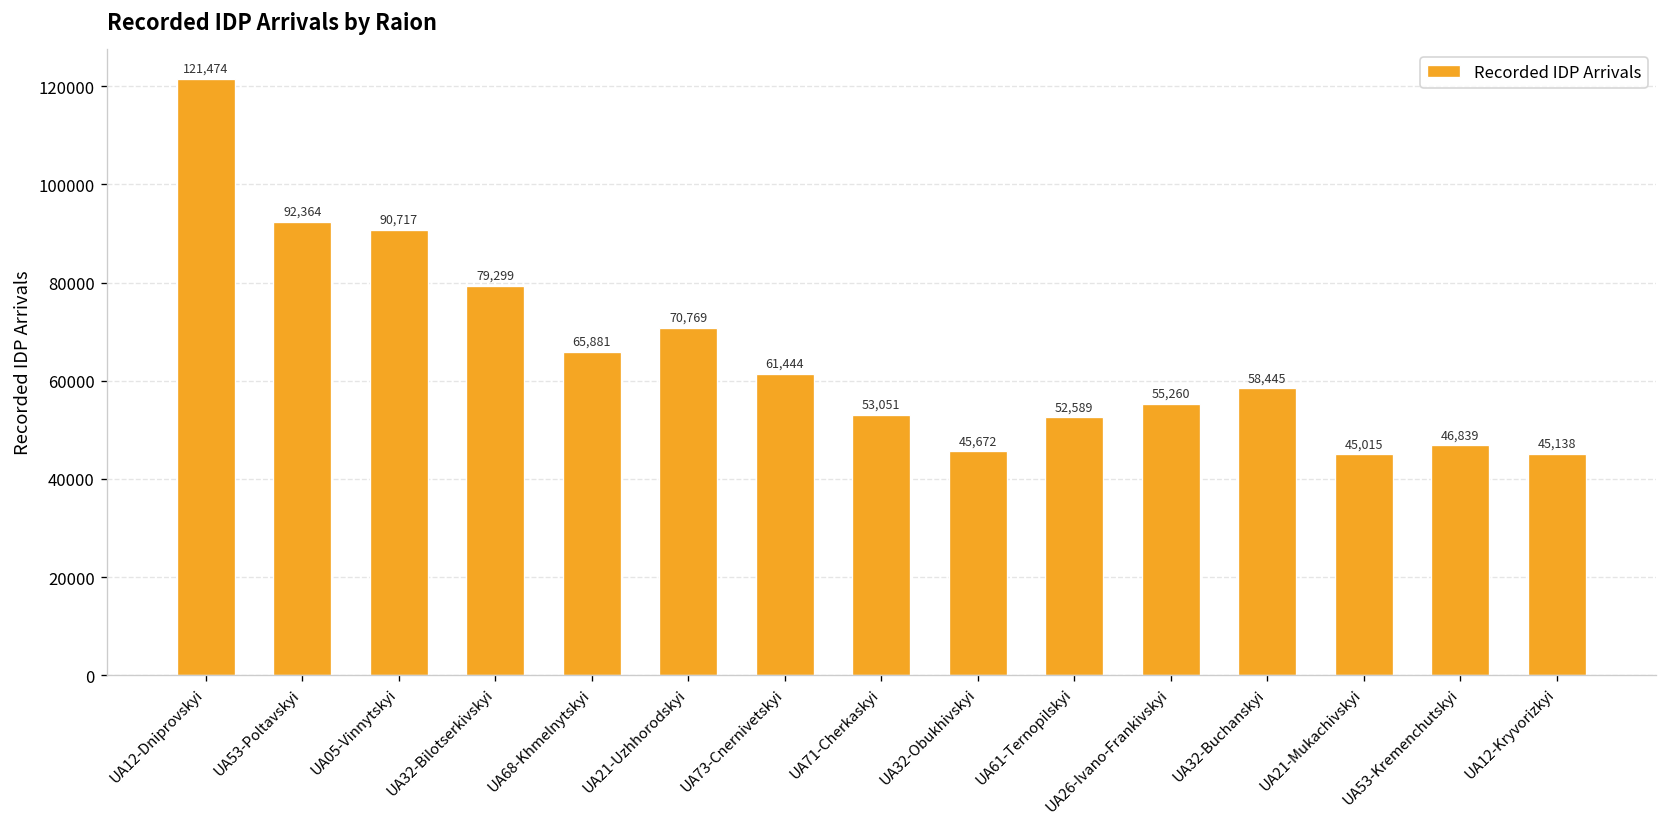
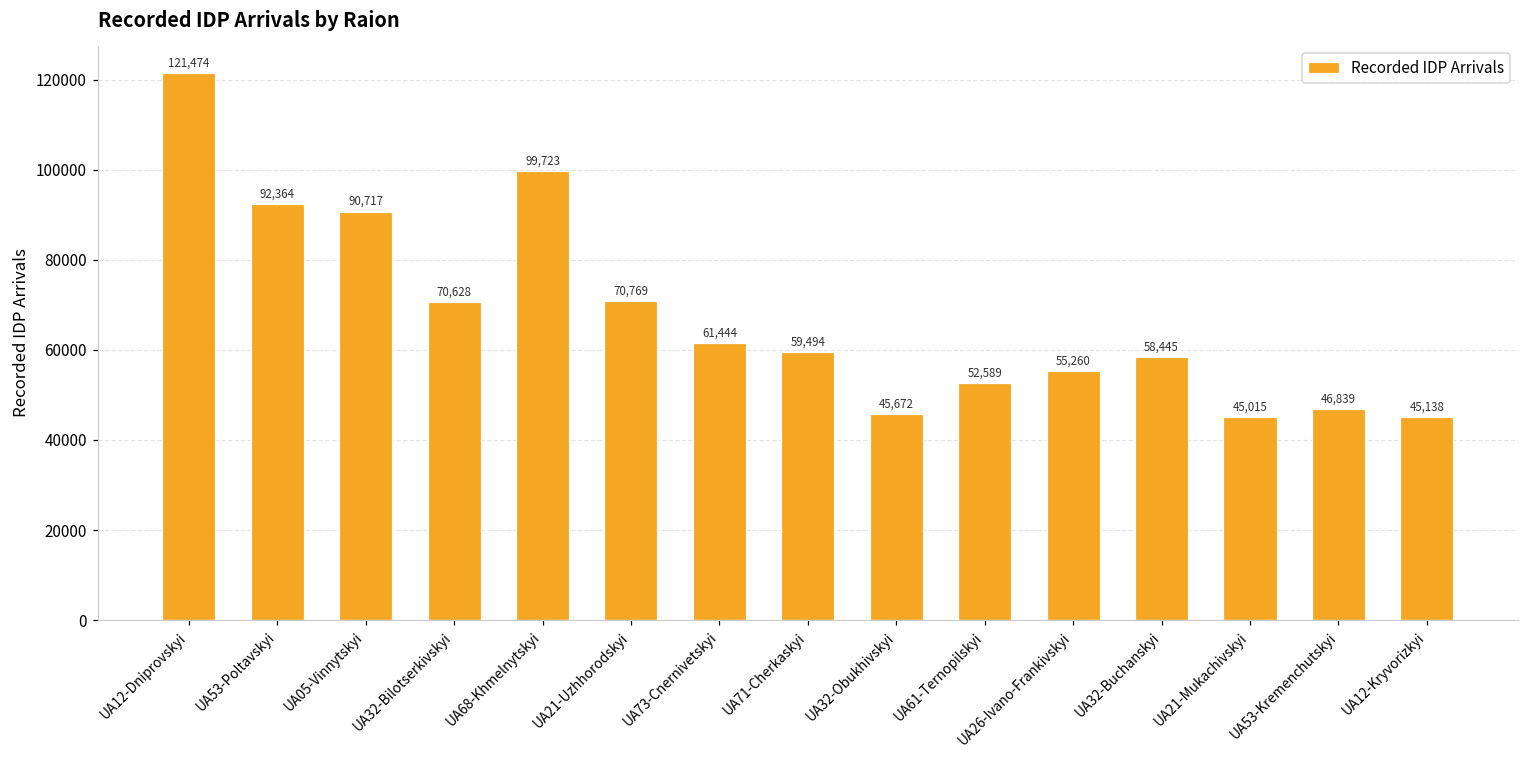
UA32-Bilotserkivskyi: 79,299 -> 70,628
UA68-Khmelnytskyi: 65,881 -> 99,723
UA71-Cherkaskyi: 53,051 -> 59,494
